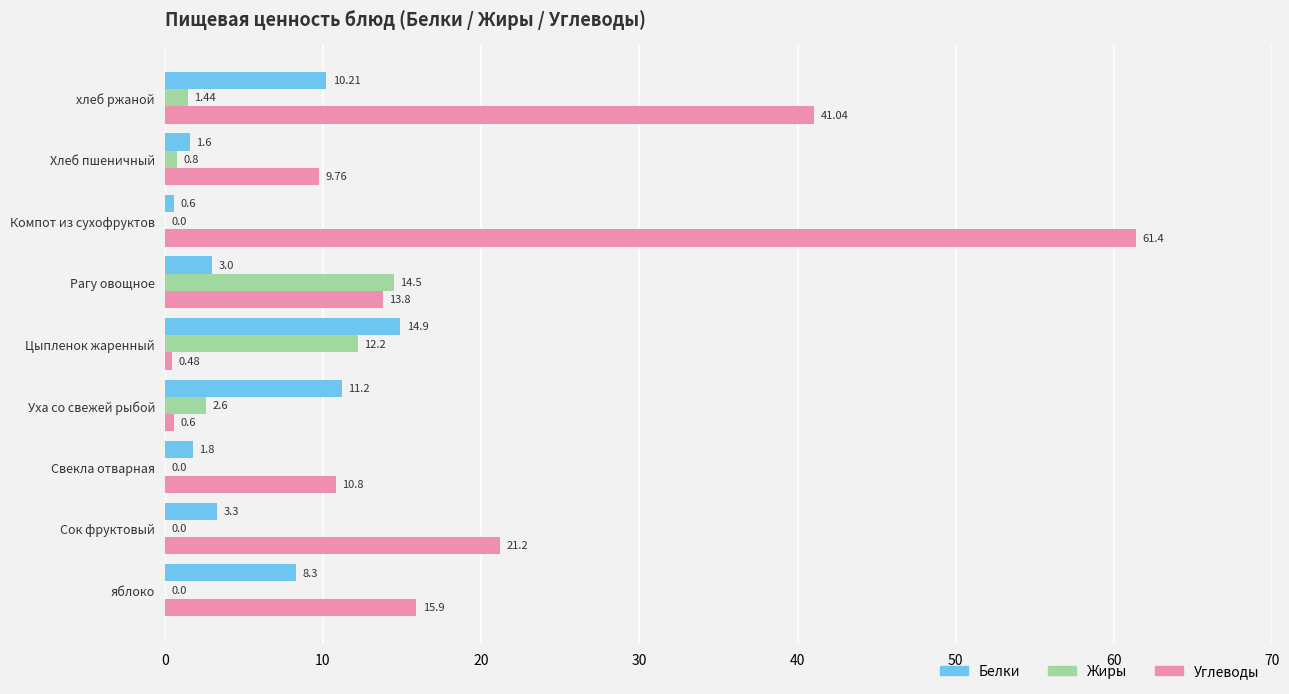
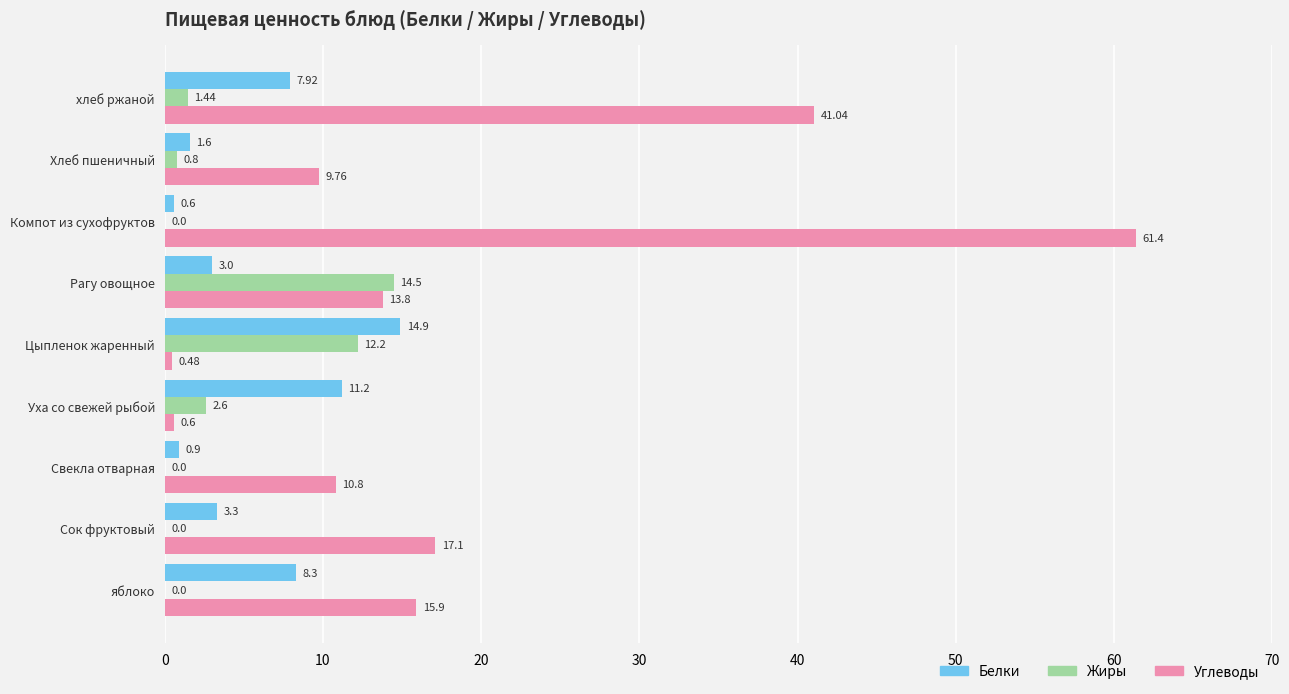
Белки, хлеб ржаной: 10.21 -> 7.92
Белки, Свекла отварная: 1.8 -> 0.9
Углеводы, Сок фруктовый: 21.2 -> 17.1
